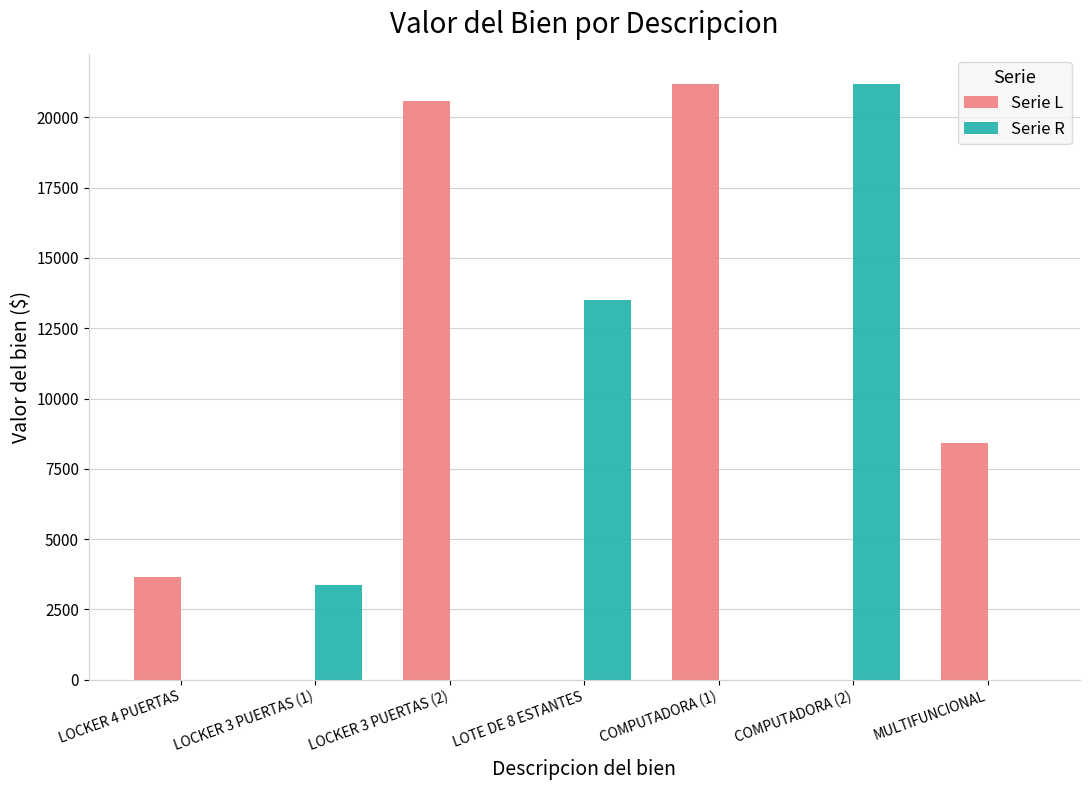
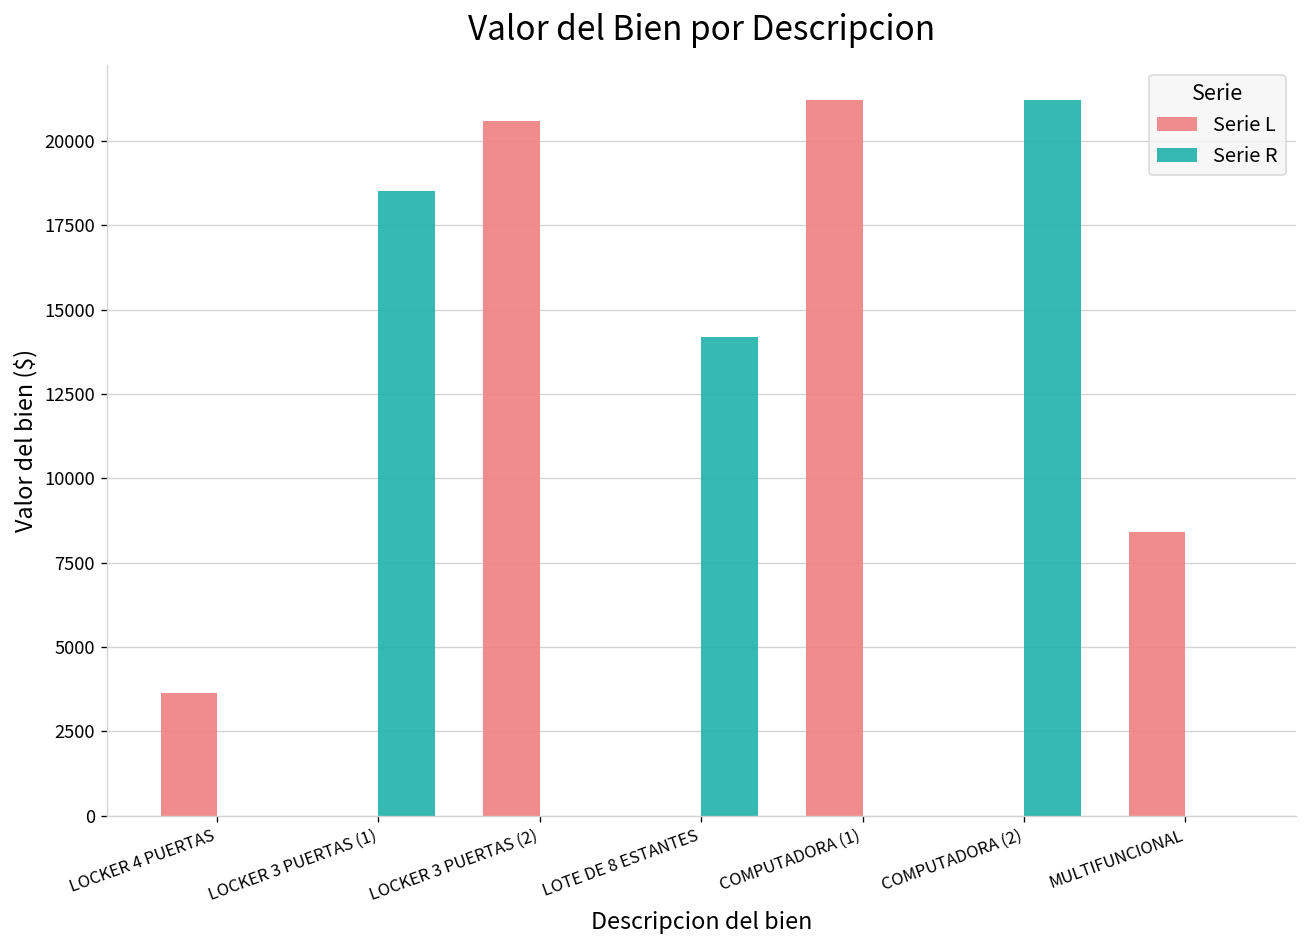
Serie R, LOCKER 3 PUERTAS (1): 3400 -> 18500
Serie R, LOTE DE 8 ESTANTES: 13500 -> 14200
